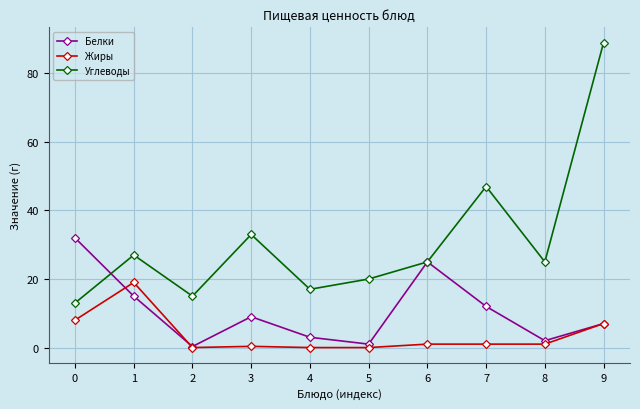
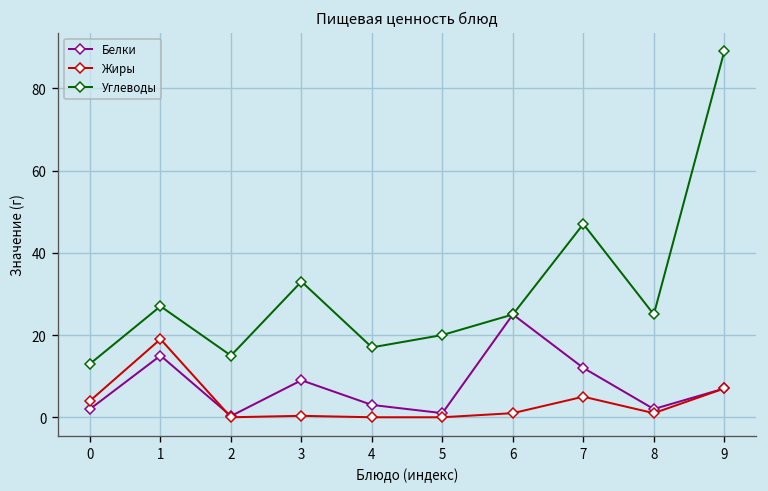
Белки, 0: 32 -> 2
Жиры, 0: 8 -> 4
Жиры, 7: 1 -> 5
